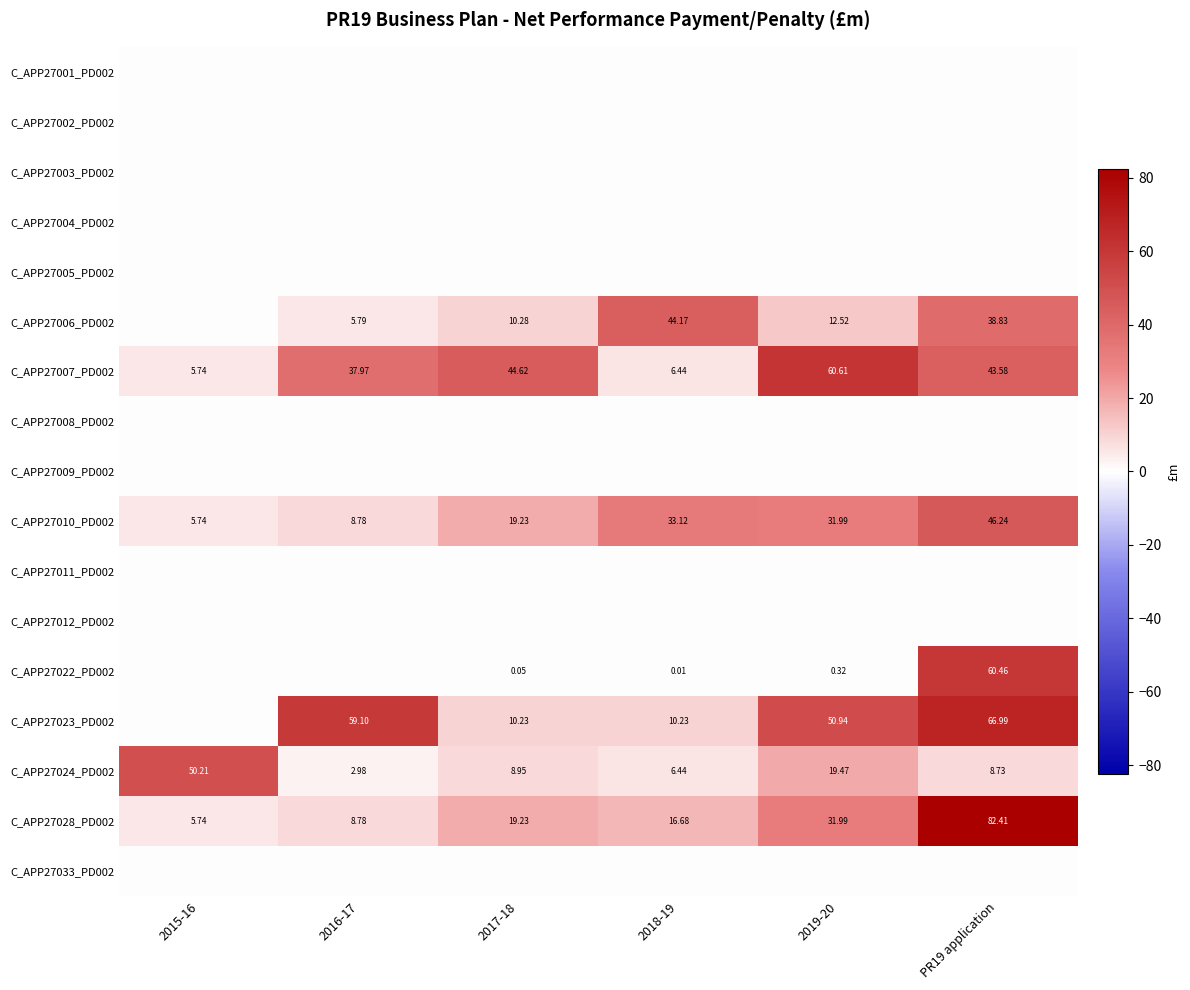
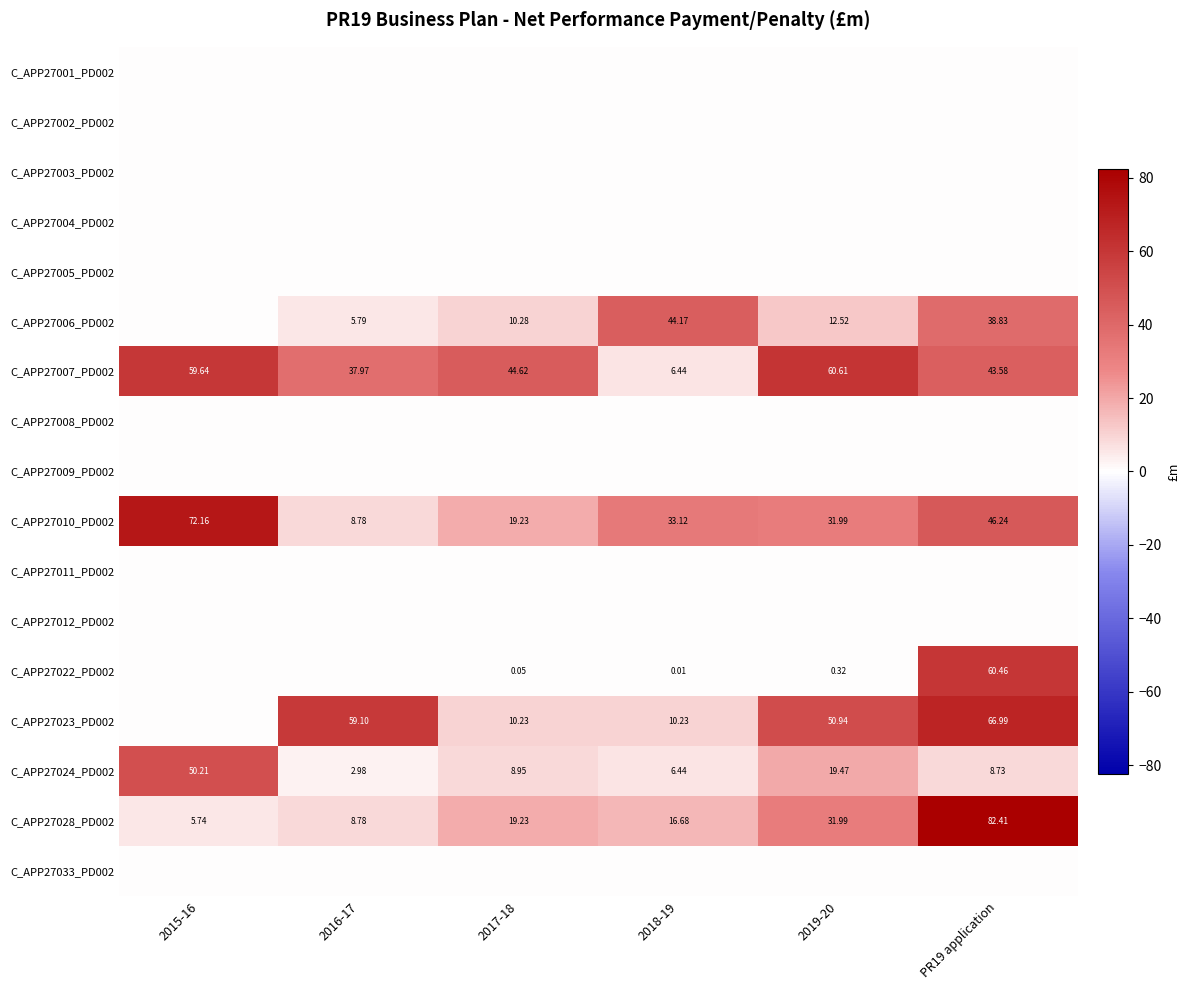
C_APP27007_PD002, 2015-16: 5.74 -> 59.64
C_APP27010_PD002, 2015-16: 5.74 -> 72.16
